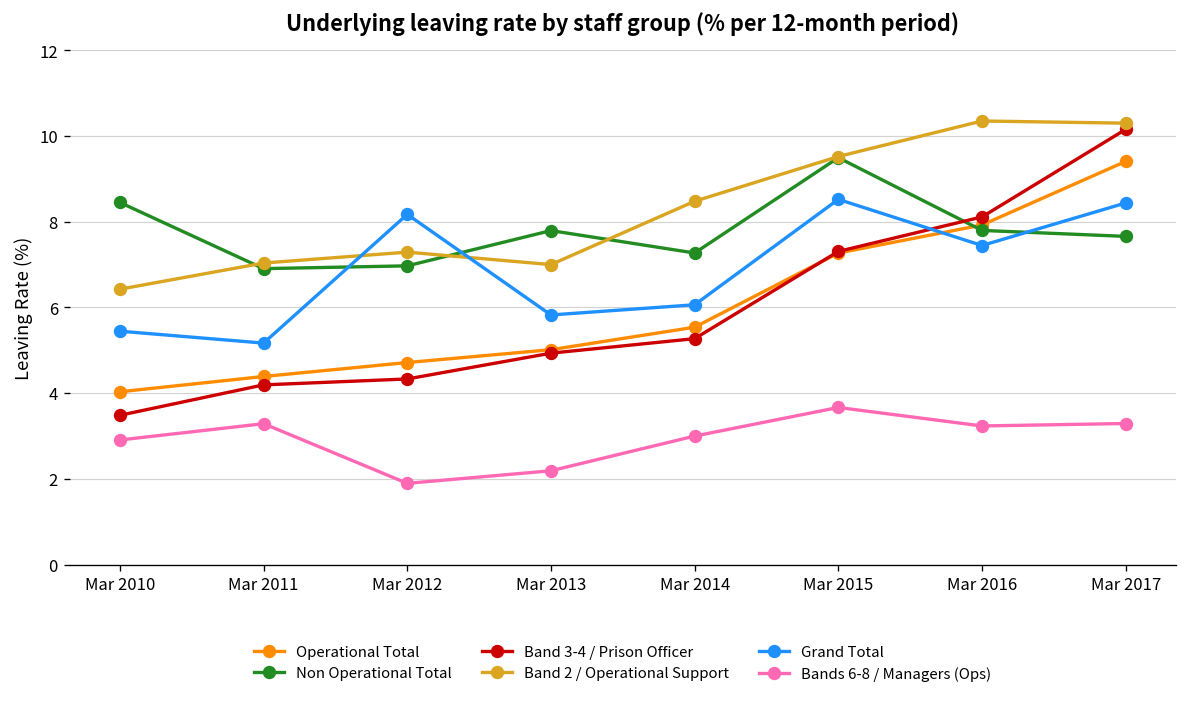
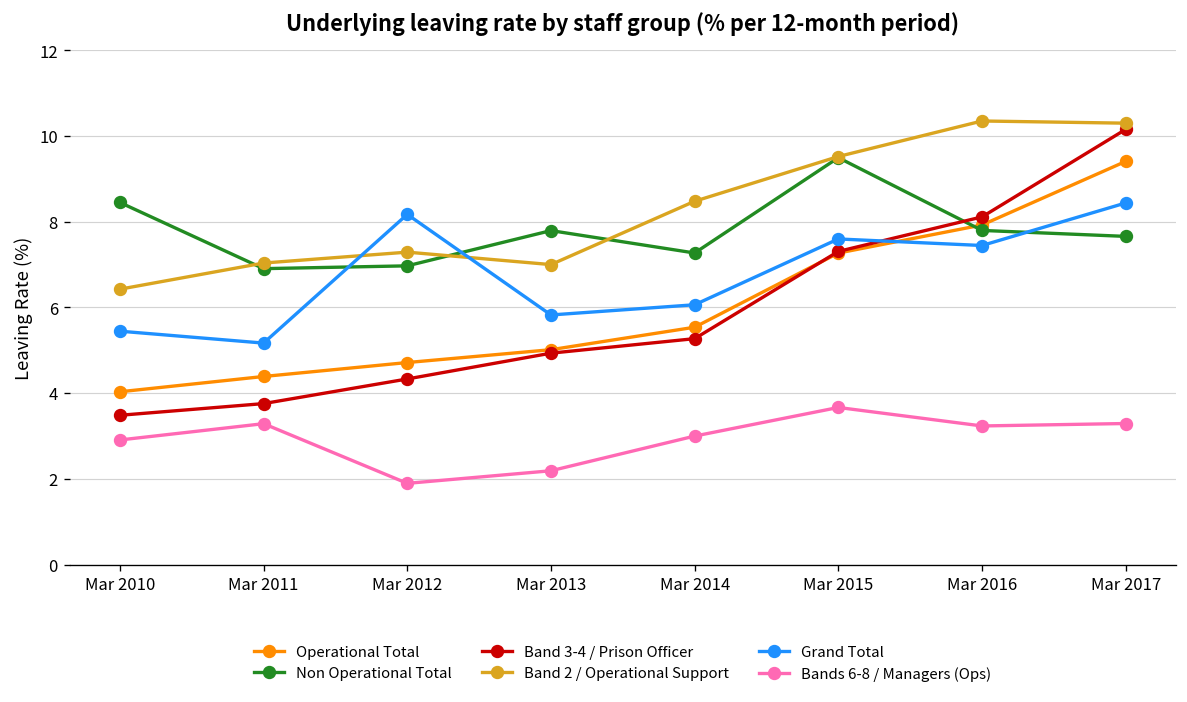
Band 3-4 / Prison Officer, Mar 2011: 4.2 -> 3.8
Grand Total, Mar 2015: 8.5 -> 7.6
